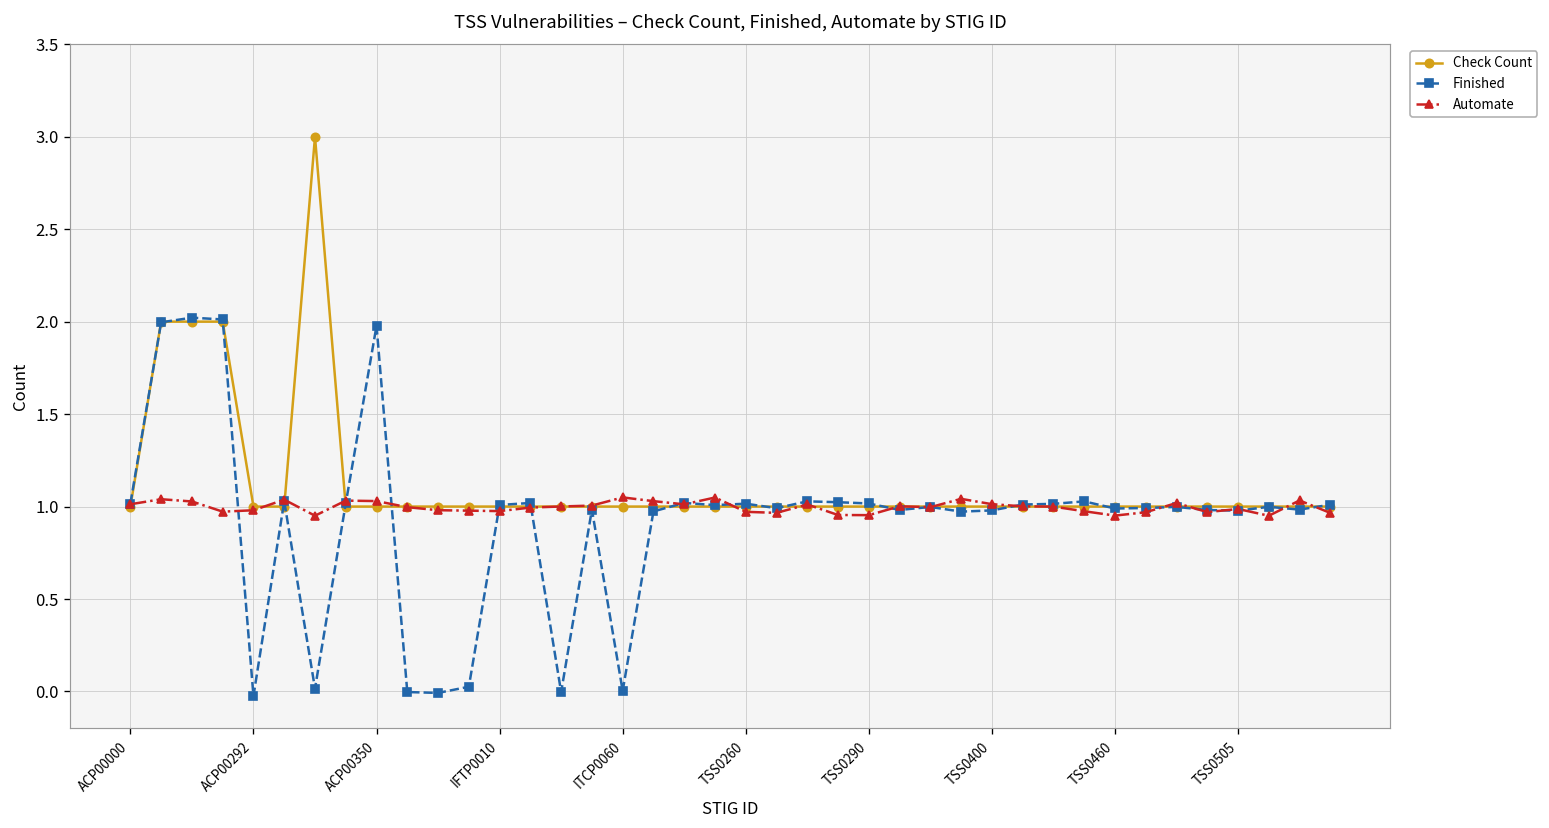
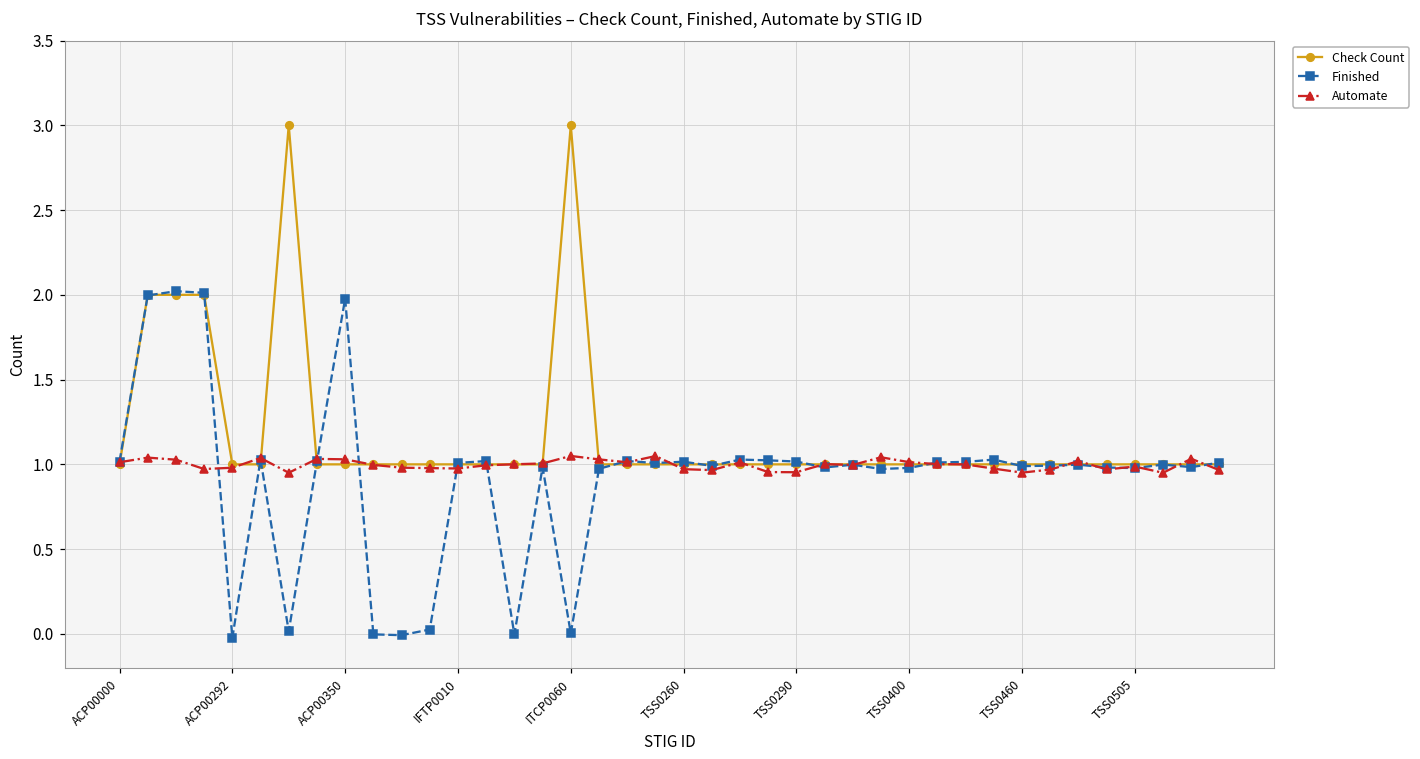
Check Count, ITCP0060: 1 -> 3
